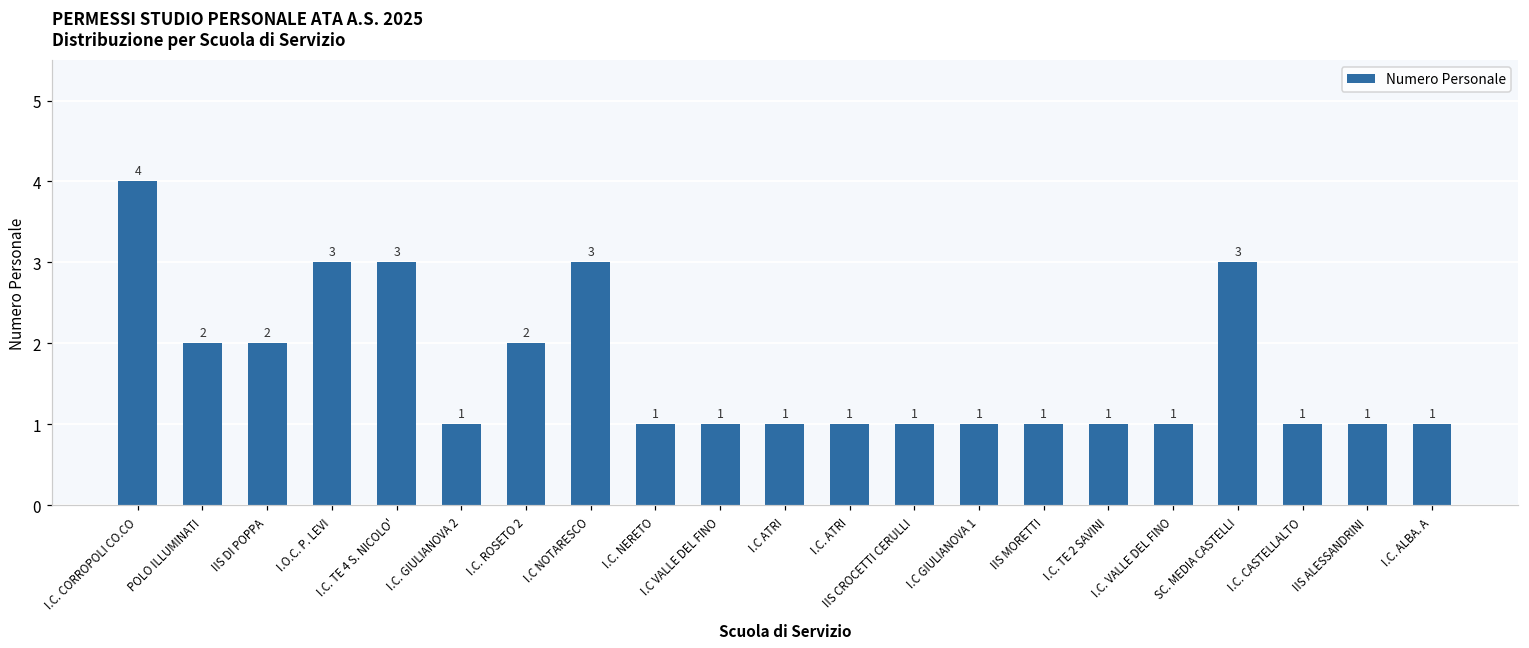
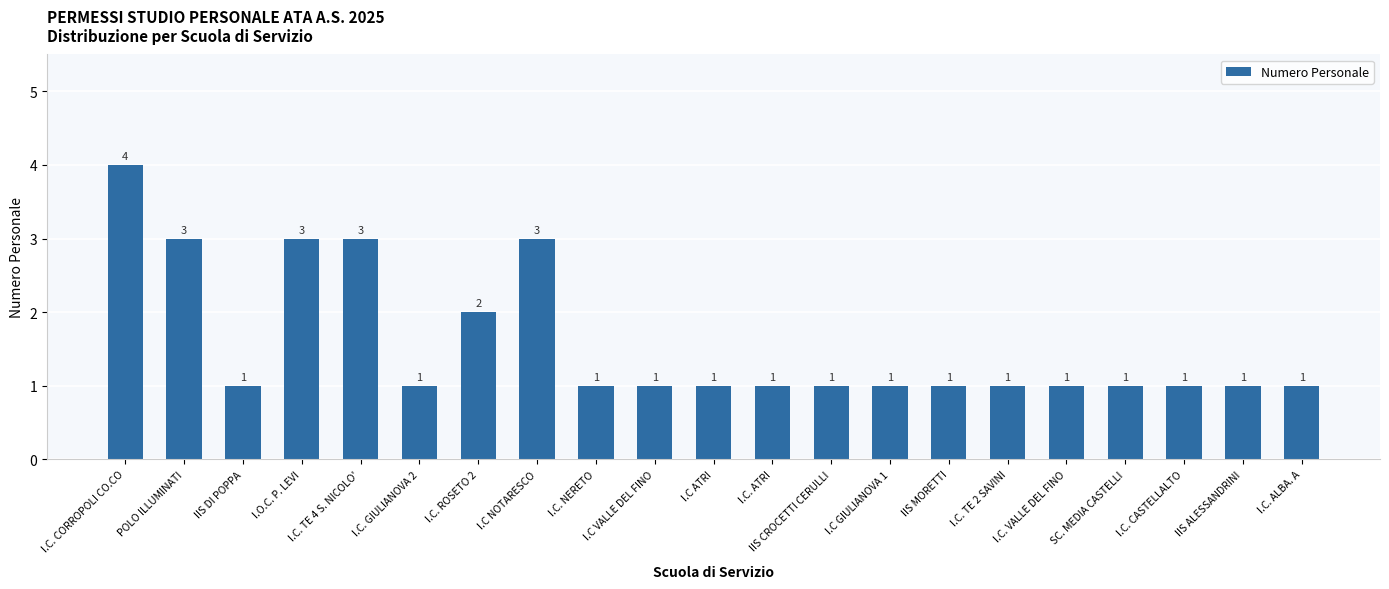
POLO ILLUMINATI: 2 -> 3
IIS DI POPPA: 2 -> 1
SC. MEDIA CASTELLI: 3 -> 1
